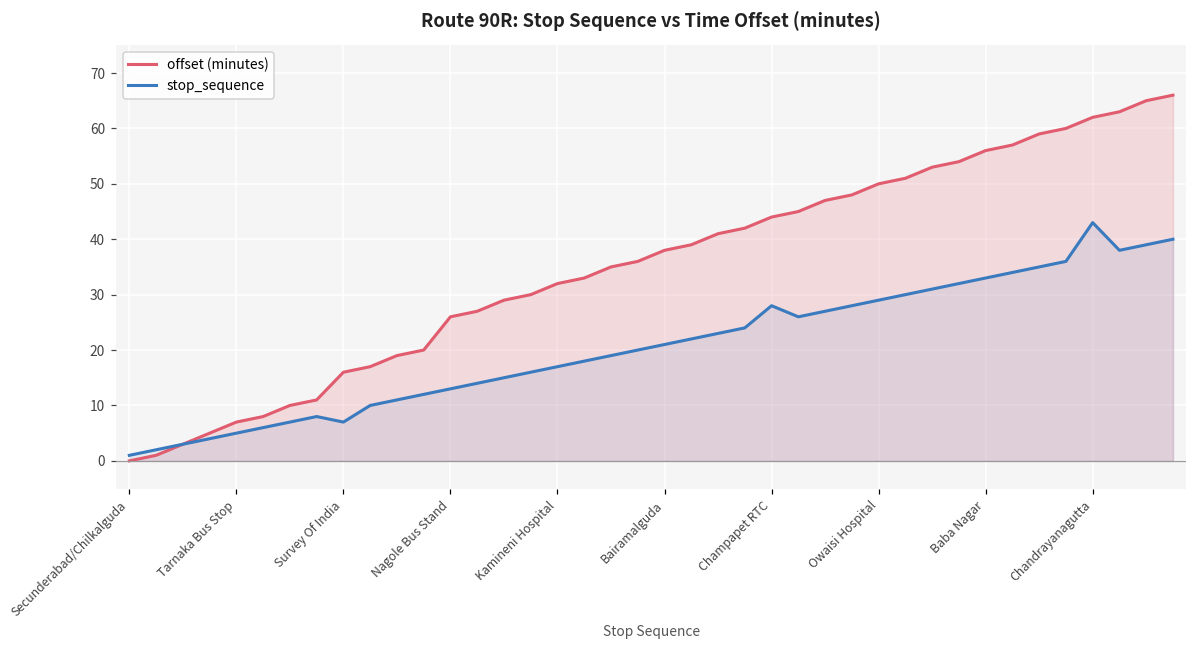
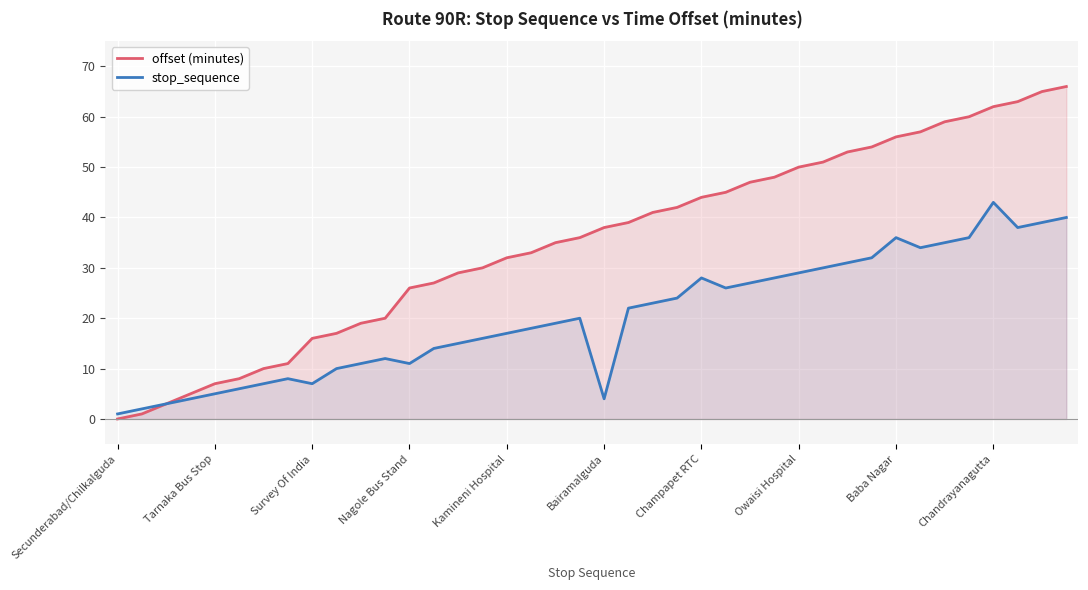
stop_sequence, Nagole Bus Stand: 13 -> 11
stop_sequence, Bairamalguda: 21 -> 4
stop_sequence, Baba Nagar: 33 -> 36
